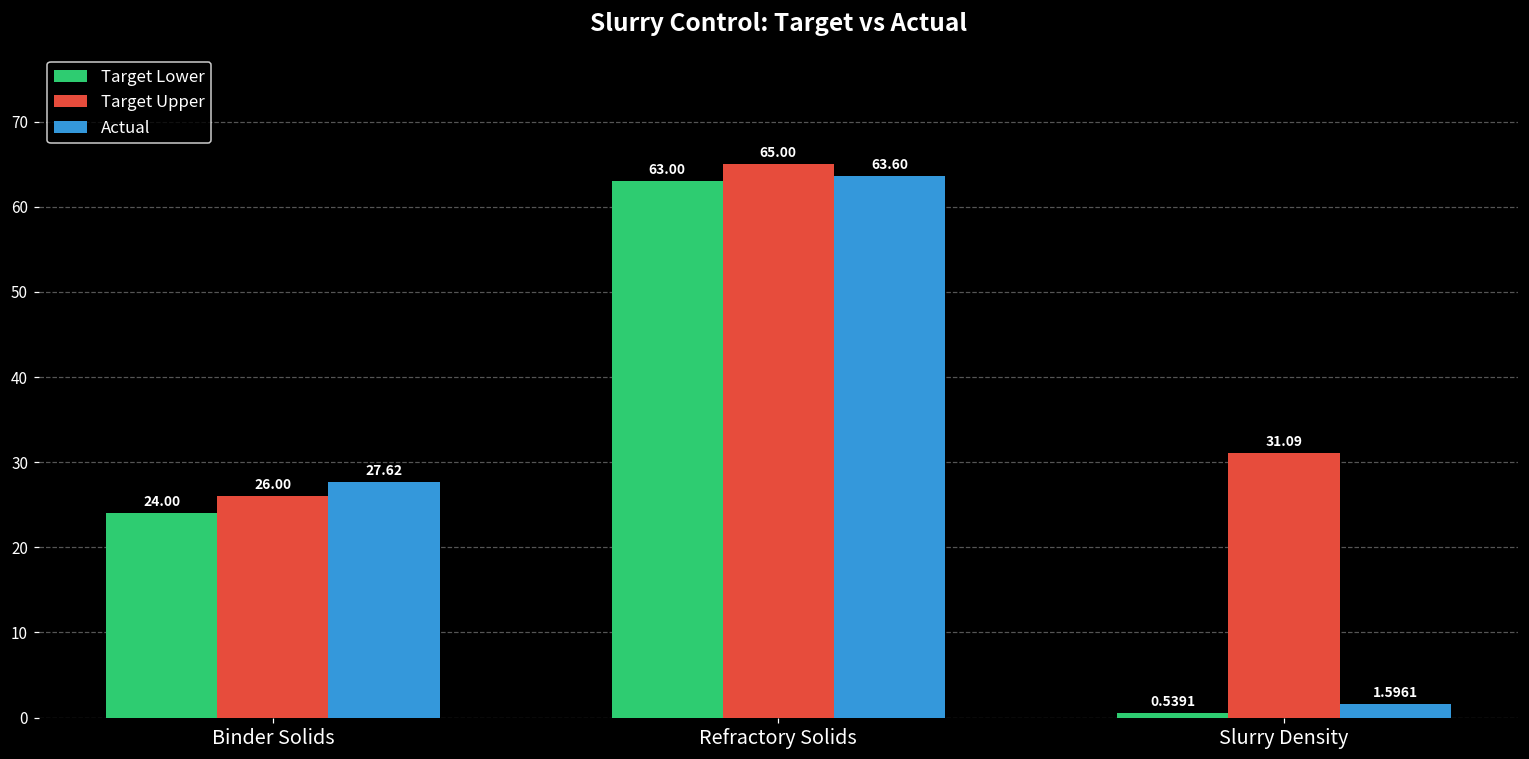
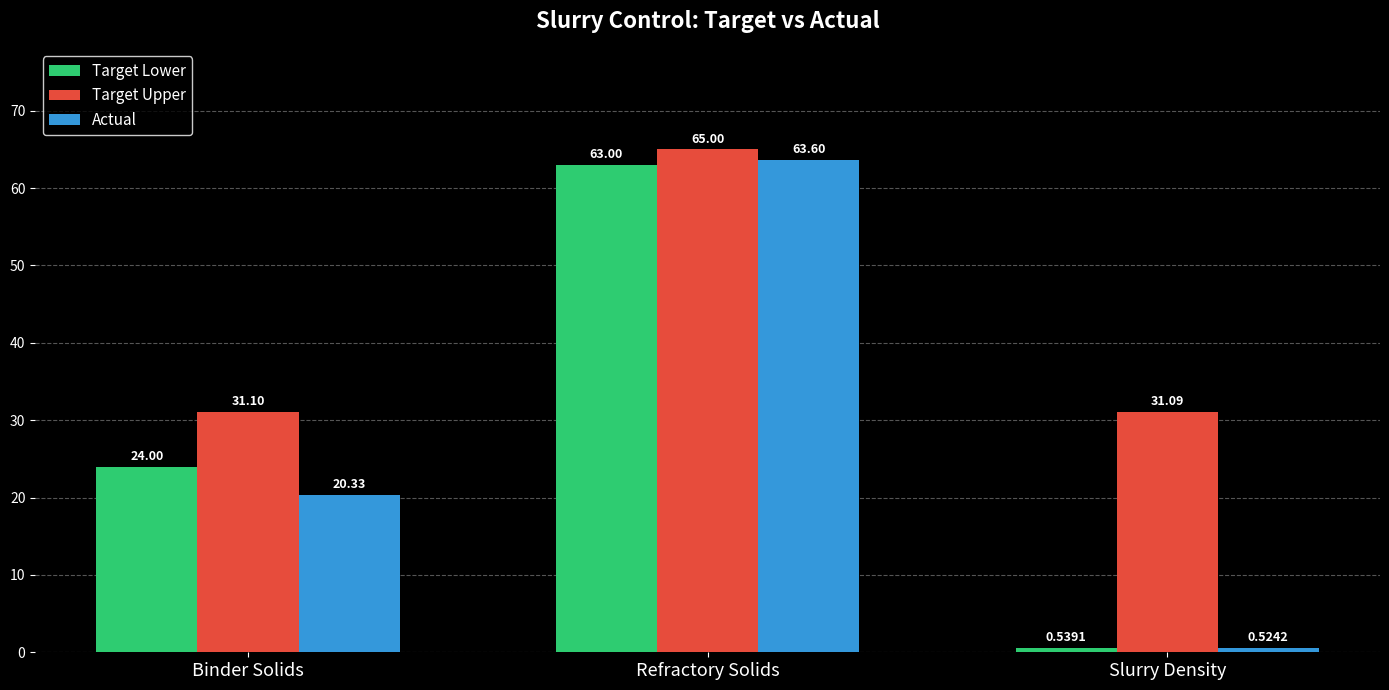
Target Upper, Binder Solids: 26.00 -> 31.10
Actual, Binder Solids: 27.62 -> 20.33
Actual, Slurry Density: 1.5961 -> 0.5242
